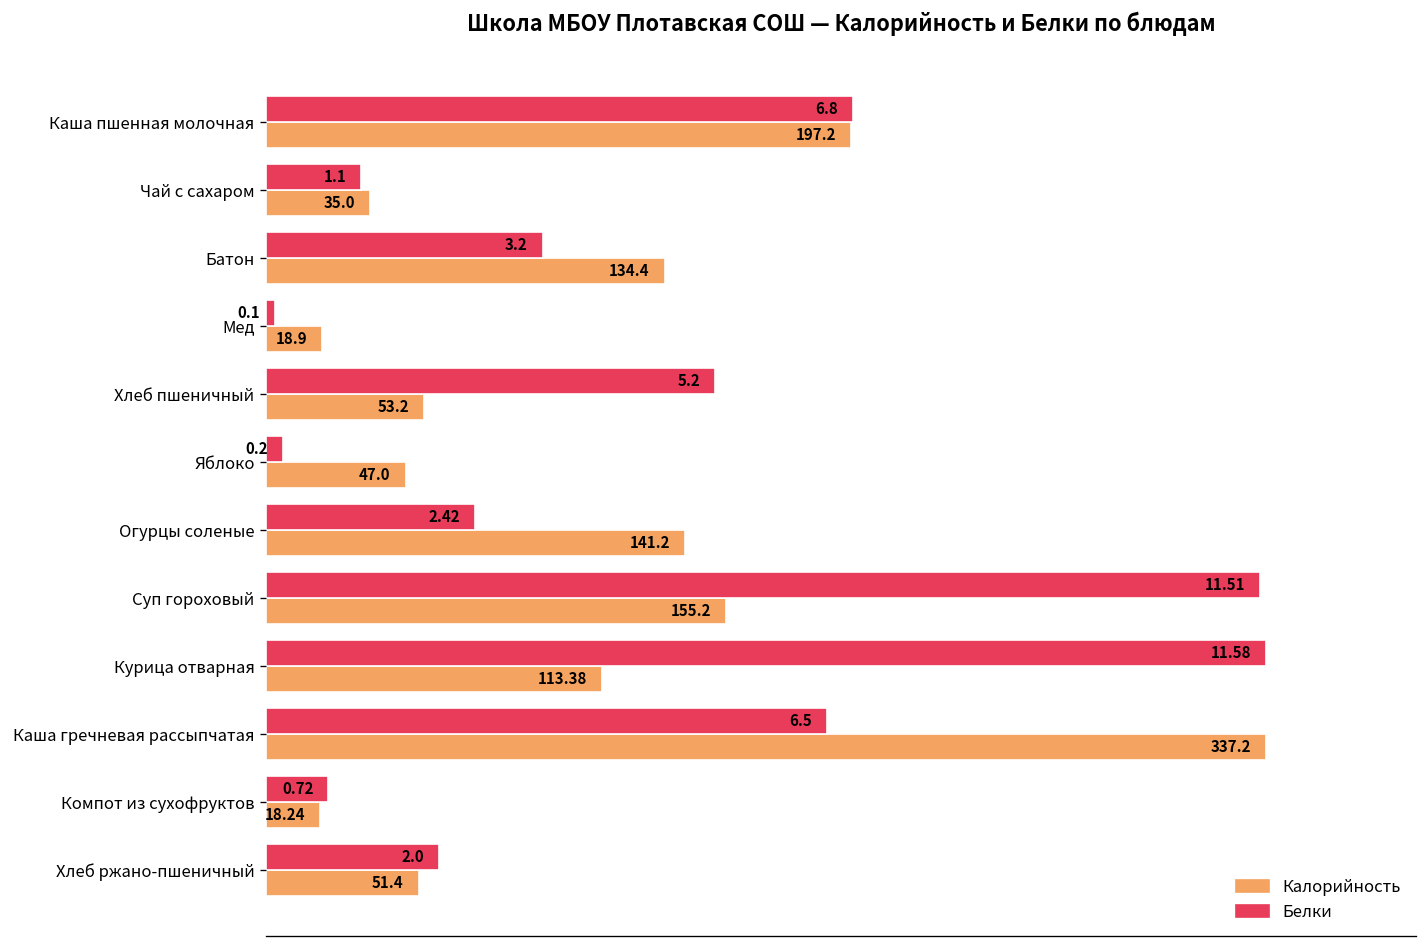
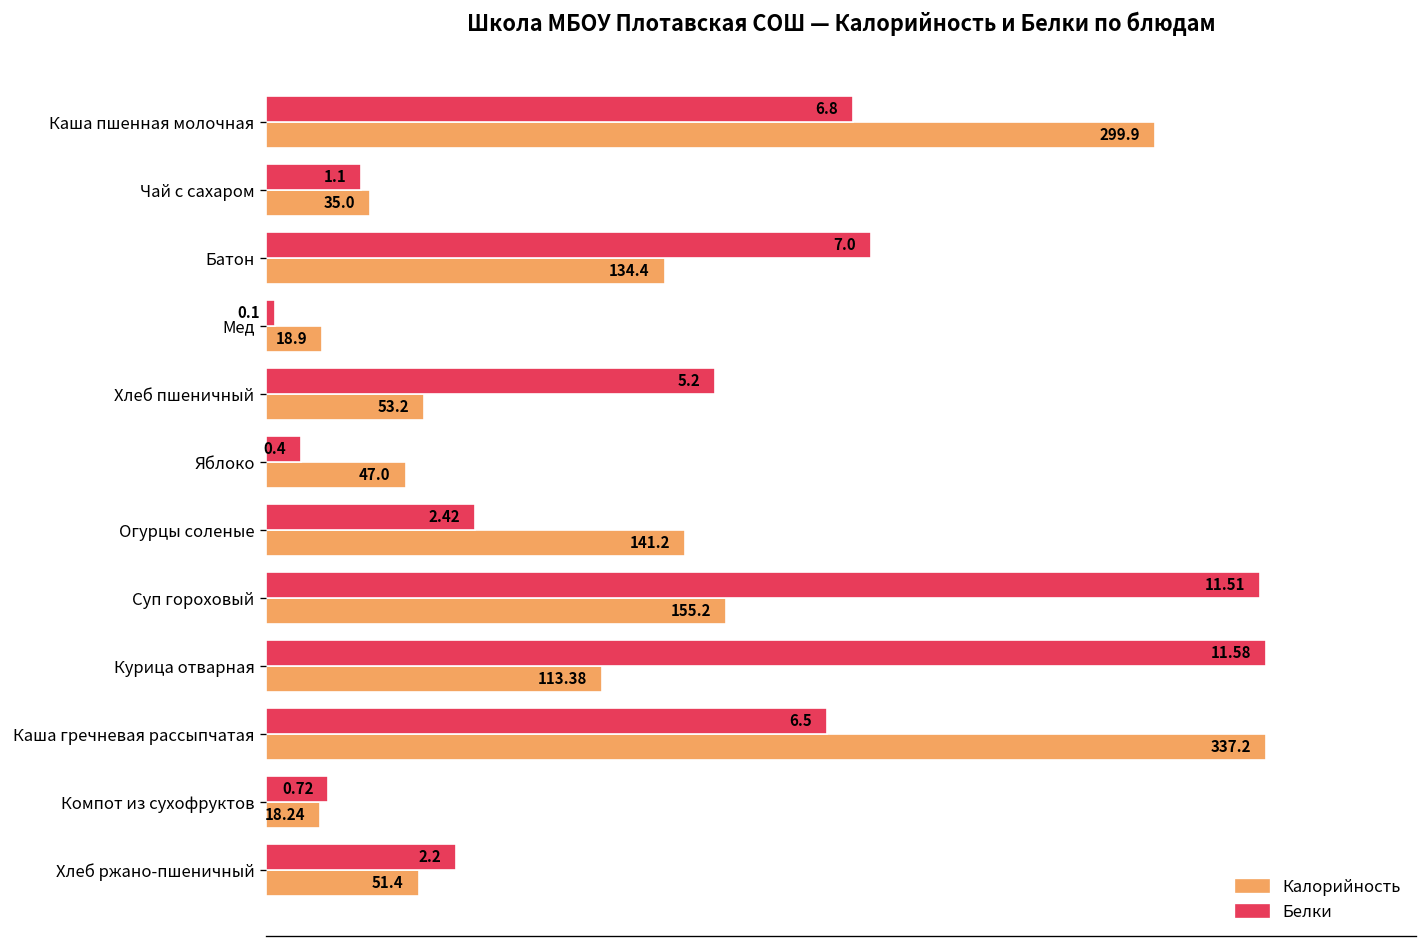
Калорийность, Каша пшенная молочная: 197.2 -> 299.9
Белки, Батон: 3.2 -> 7.0
Белки, Яблоко: 0.2 -> 0.4
Белки, Хлеб ржано-пшеничный: 2.0 -> 2.2
